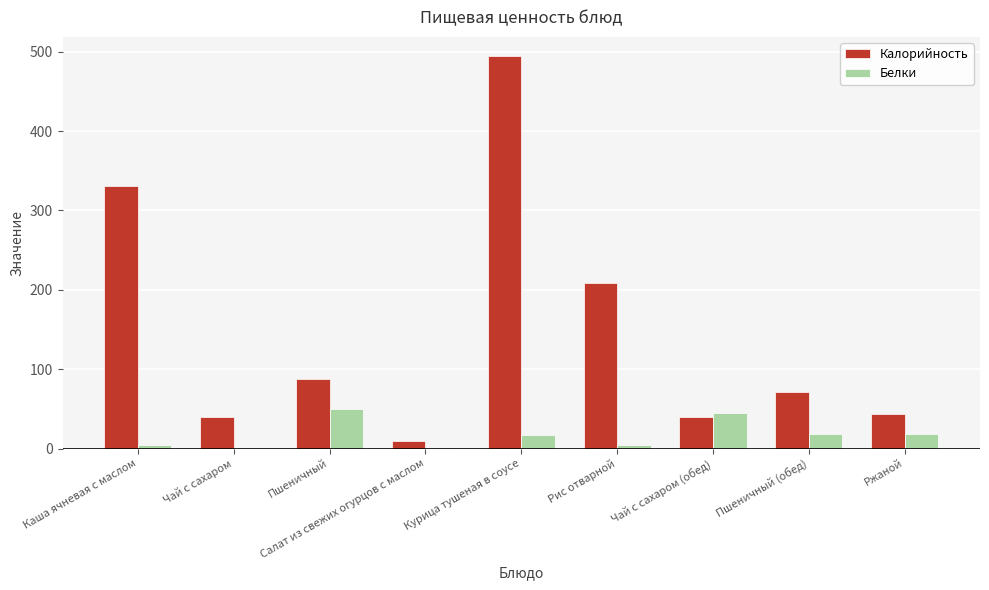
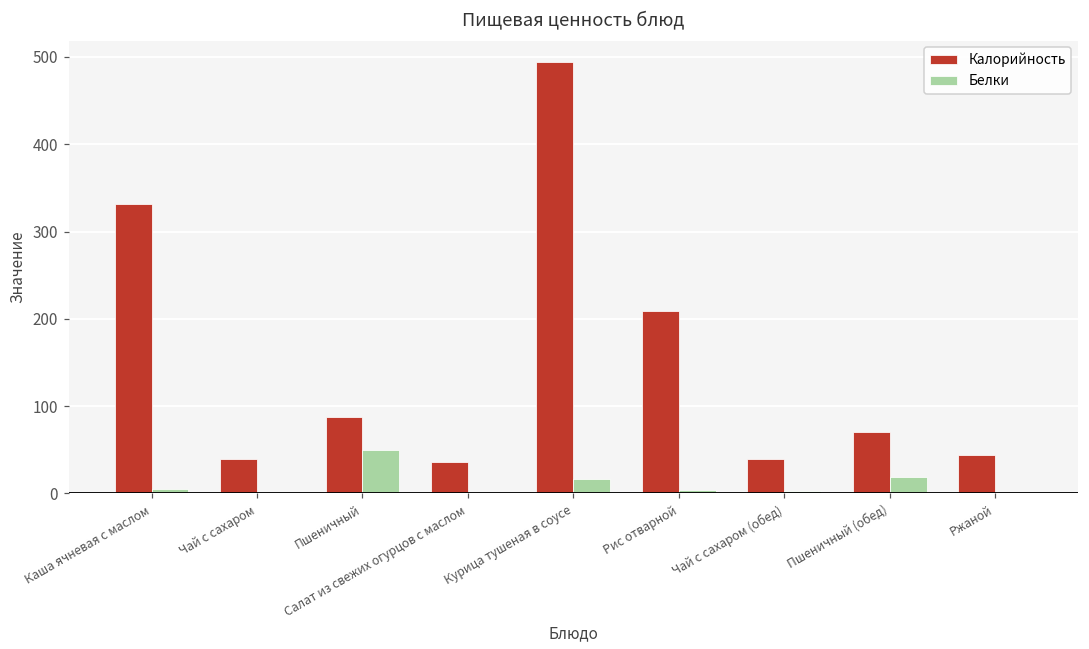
Калорийность, Салат из свежих огурцов с маслом: 10 -> 40
Белки, Чай с сахаром (обед): 50 -> 0
Белки, Ржаной: 20 -> 0
